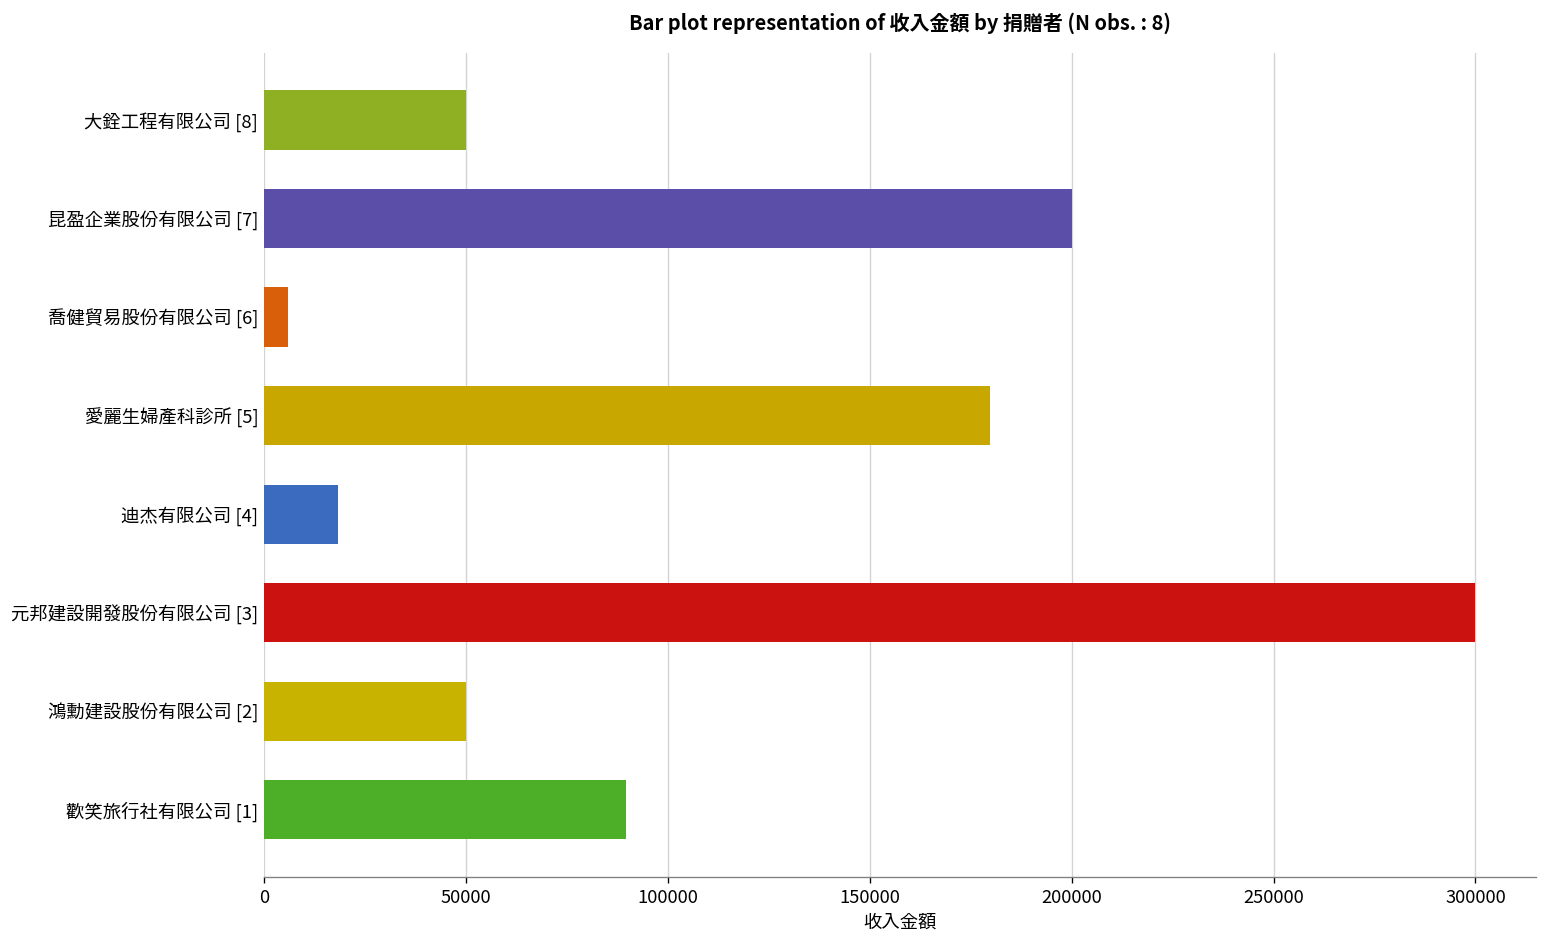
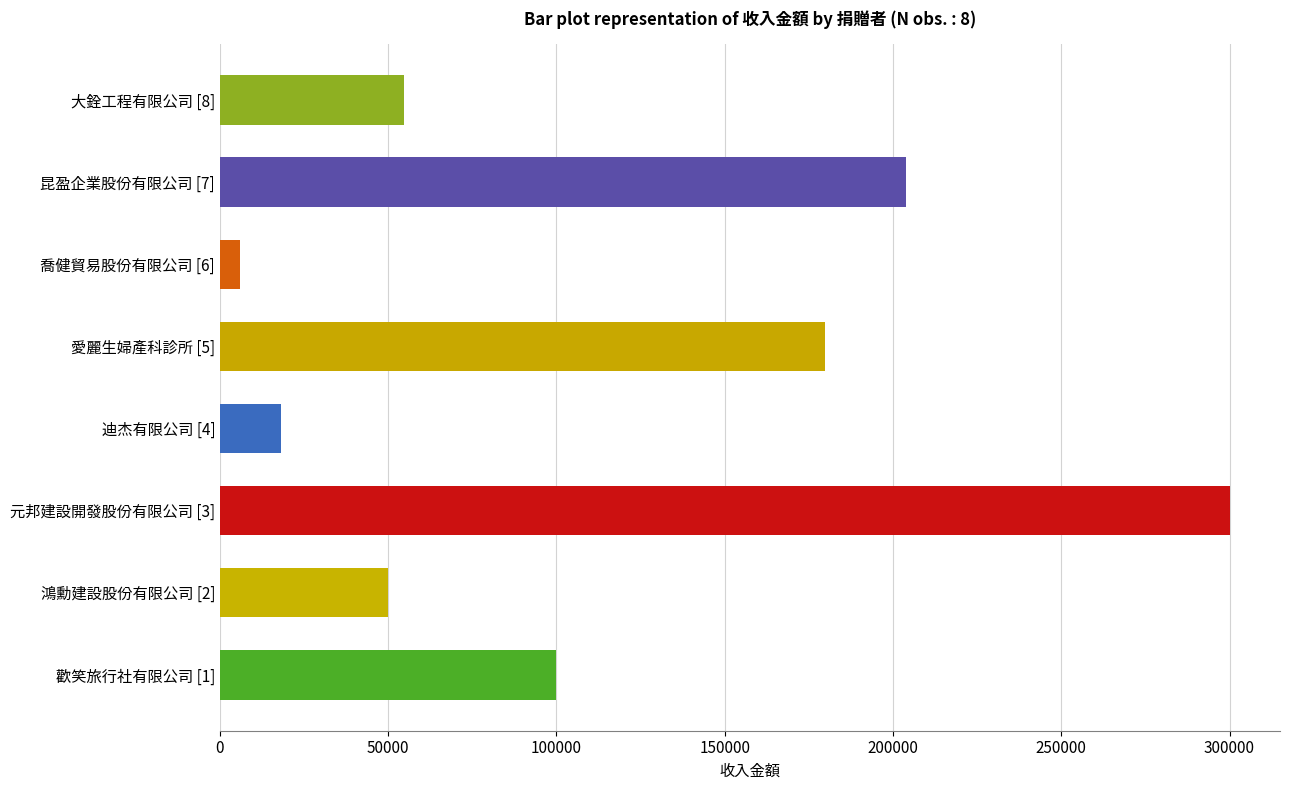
大銓工程有限公司 [8]: 50000 -> 55000
昆盈企業股份有限公司 [7]: 200000 -> 204000
歡笑旅行社有限公司 [1]: 90000 -> 100000
